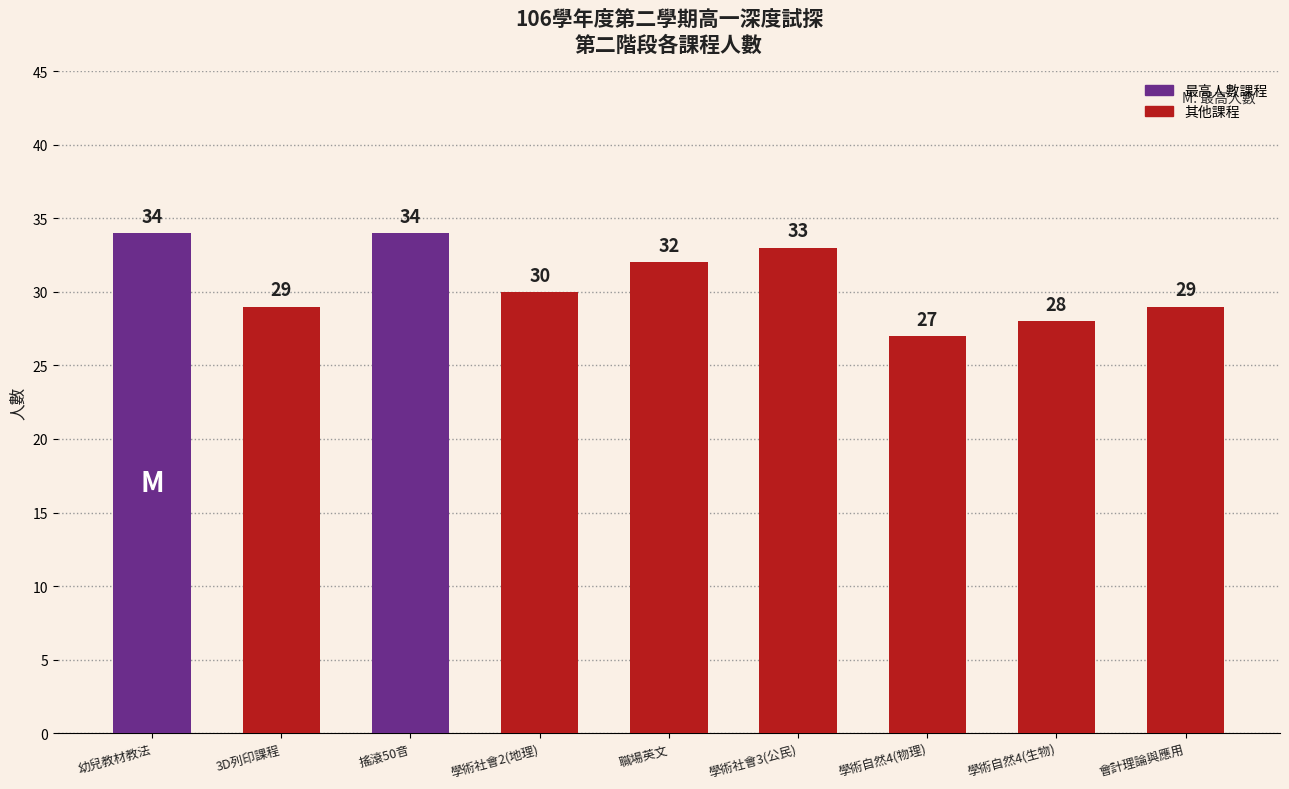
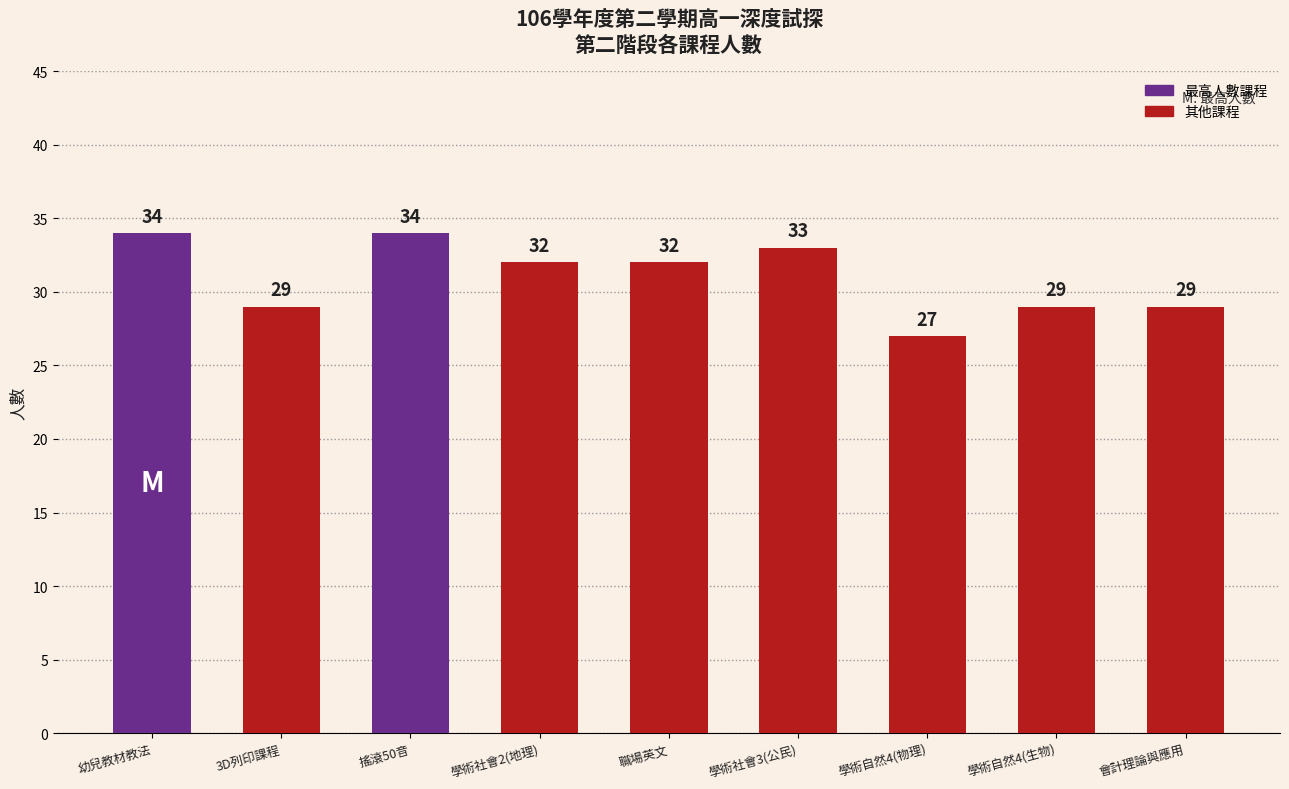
學術社會2(地理): 30 -> 32
學術自然4(生物): 28 -> 29
